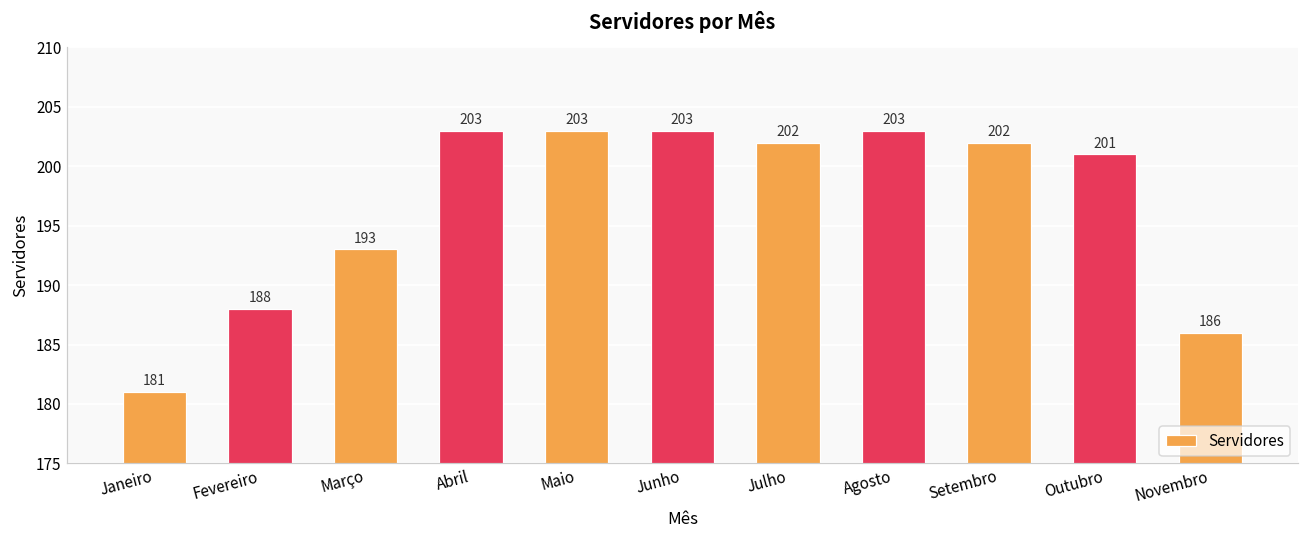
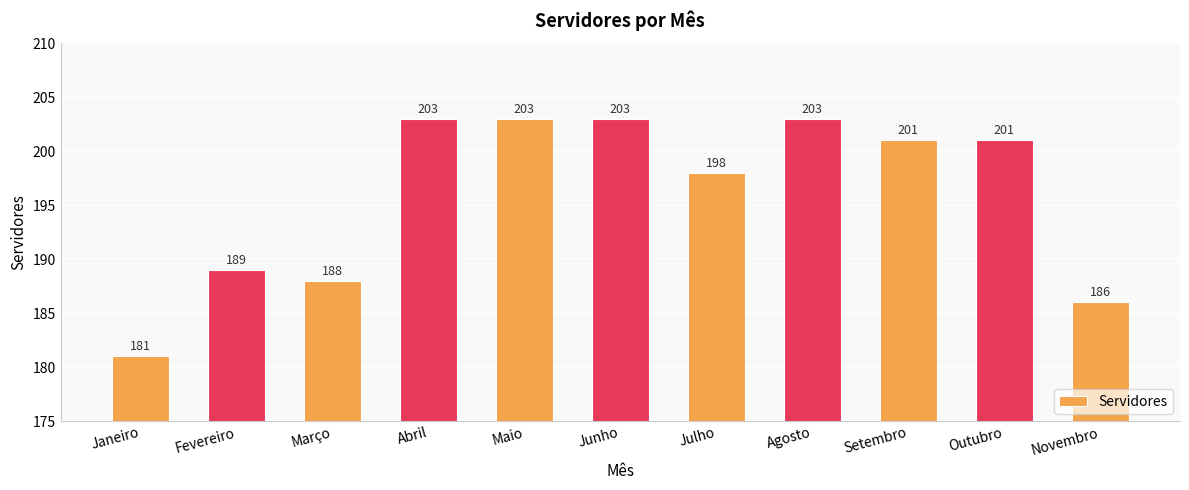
Fevereiro: 188 -> 189
Março: 193 -> 188
Julho: 202 -> 198
Setembro: 202 -> 201
